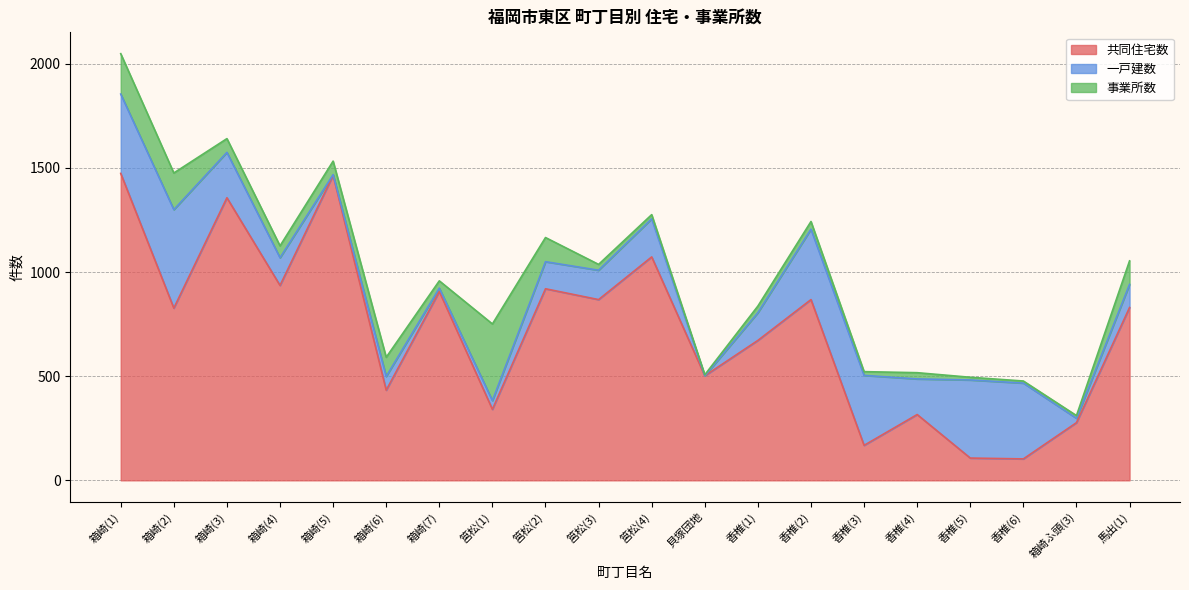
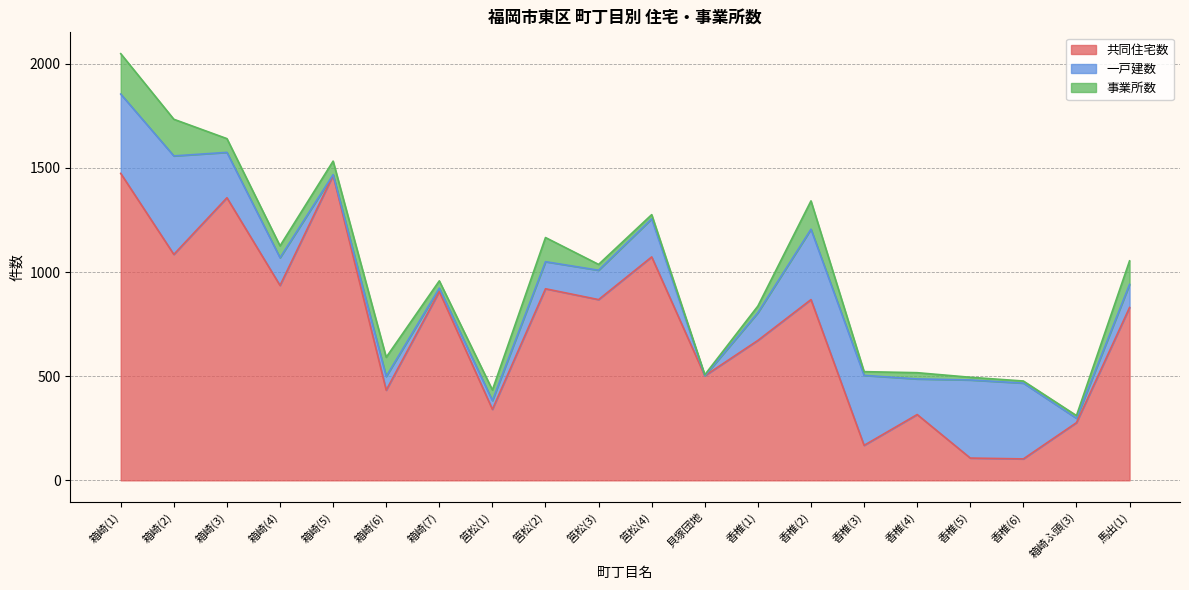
共同住宅数, 箱崎(2): 830 -> 1090
事業所数, 筥松(1): 370 -> 50
事業所数, 香椎(2): 40 -> 140
